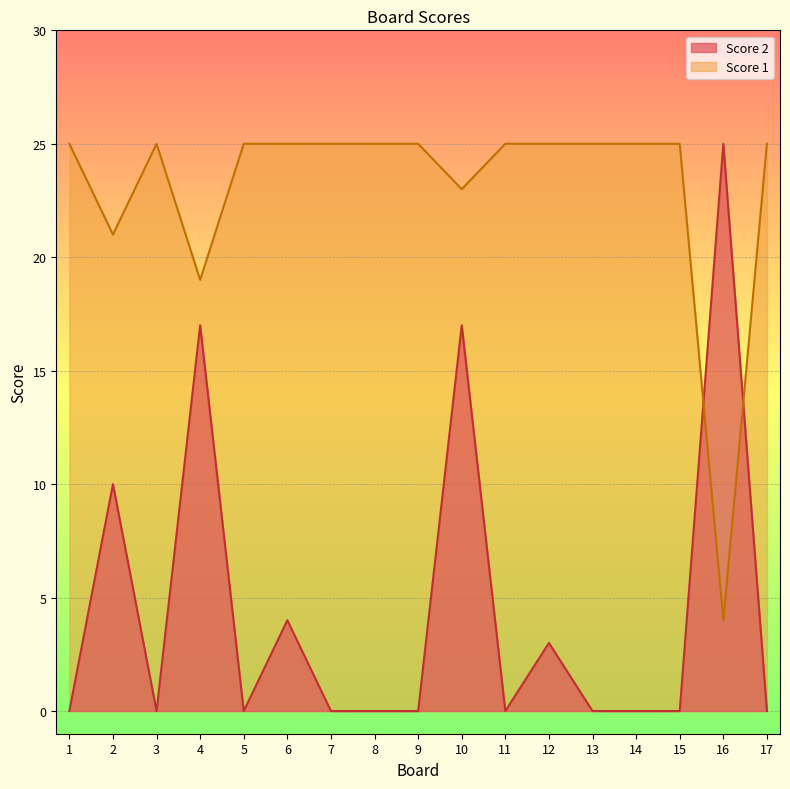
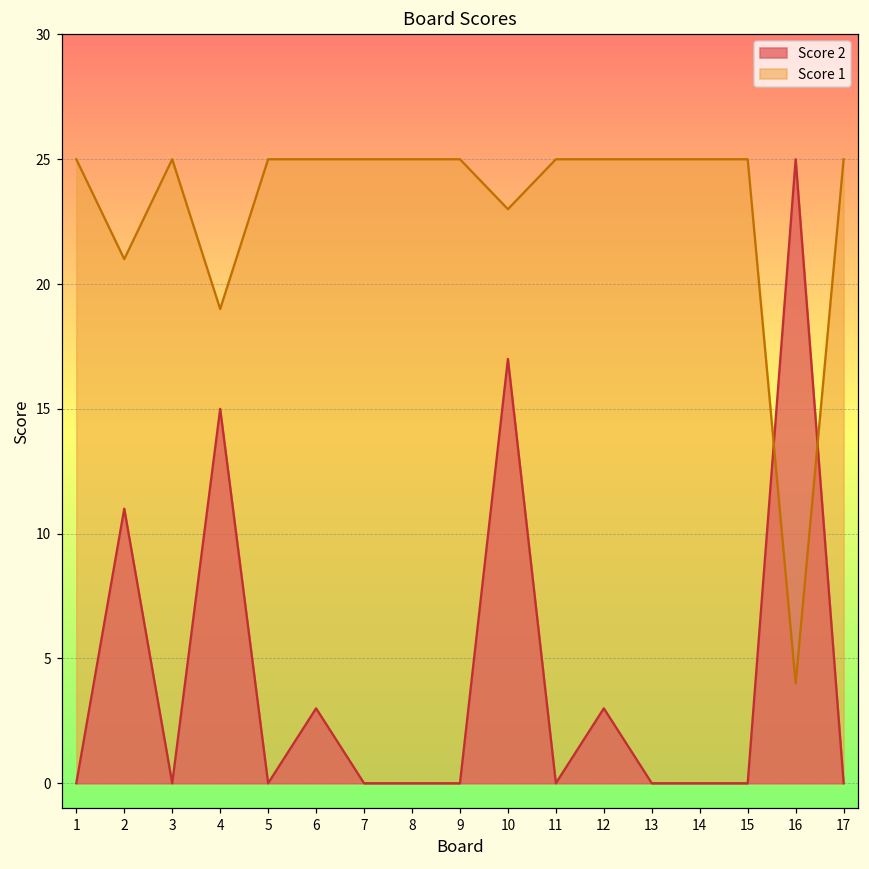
Score 2, 2: 10 -> 11
Score 2, 4: 17 -> 15
Score 2, 6: 4 -> 3
